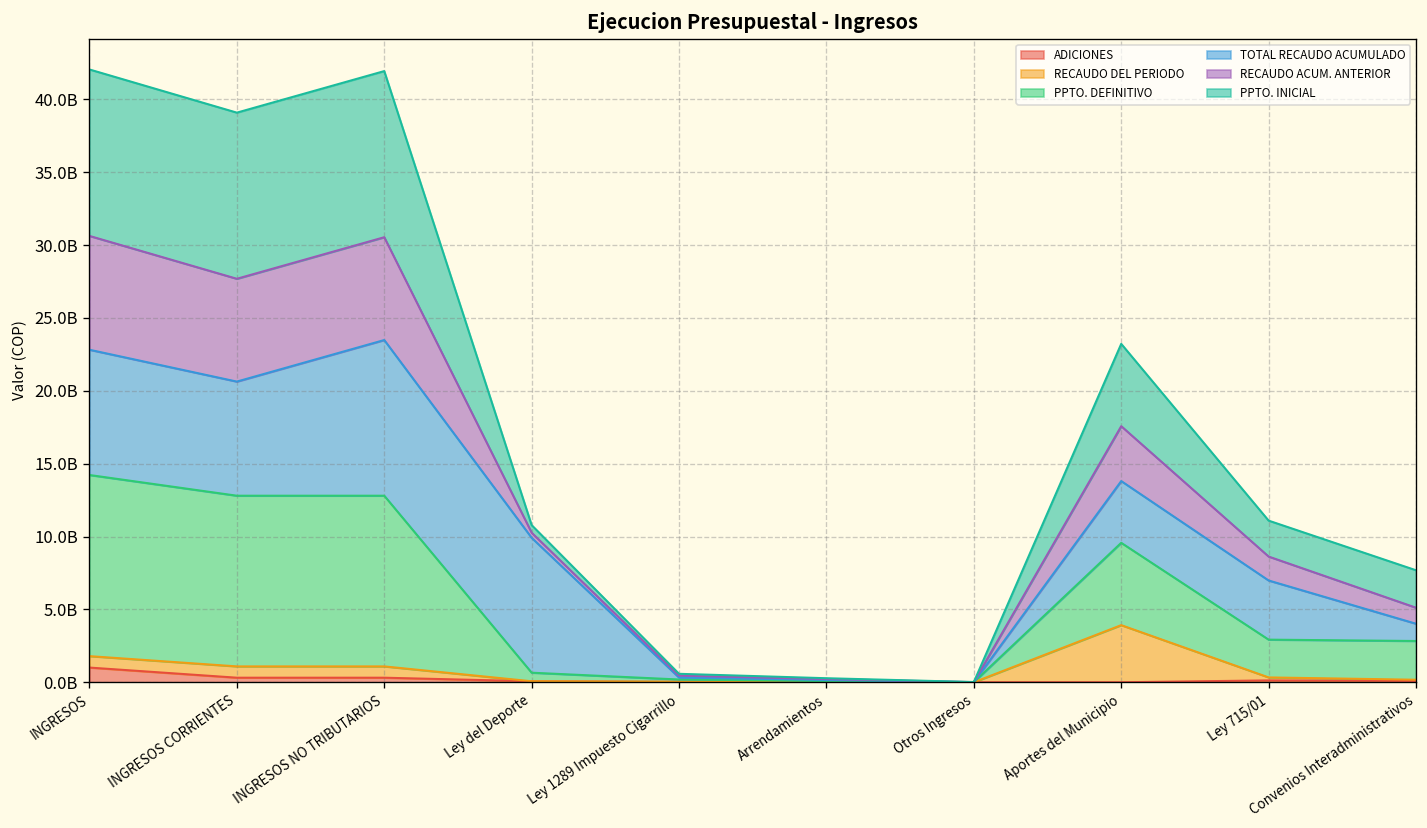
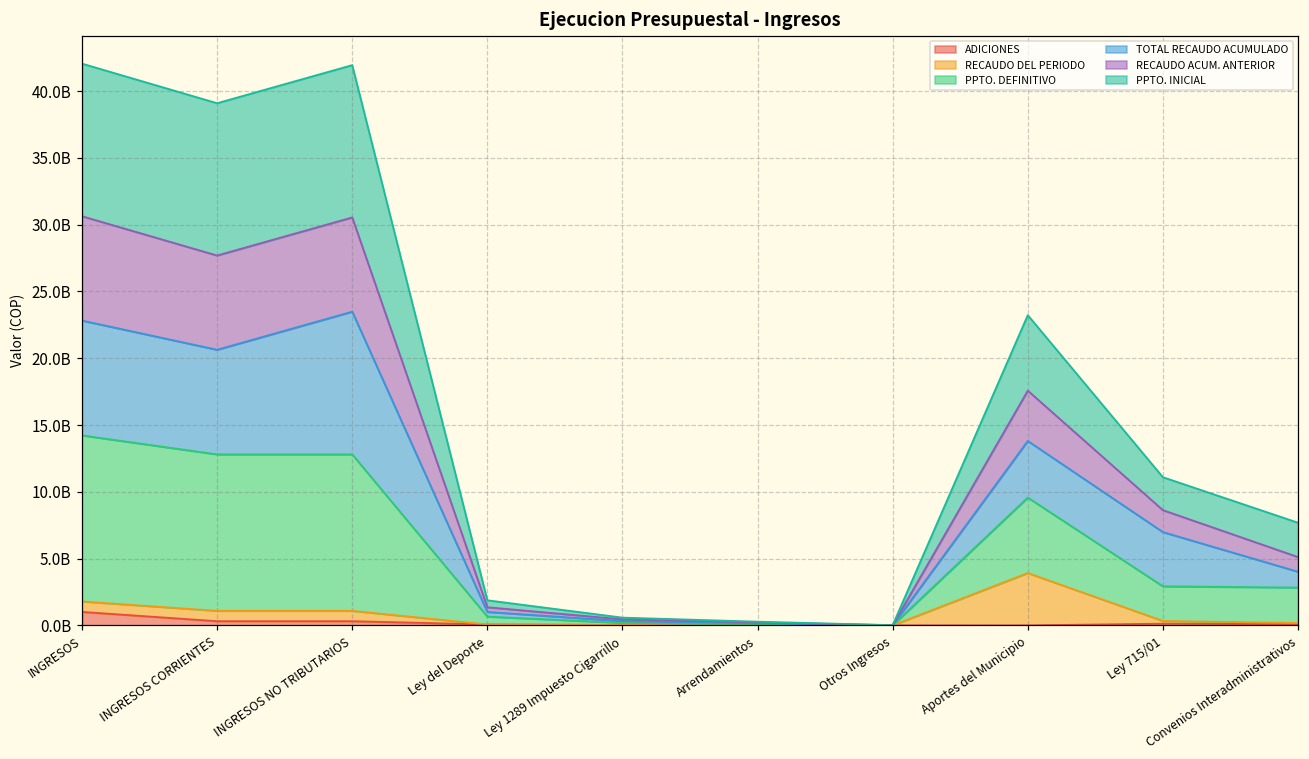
TOTAL RECAUDO ACUMULADO, Ley del Deporte: 9300000000 -> 400000000
